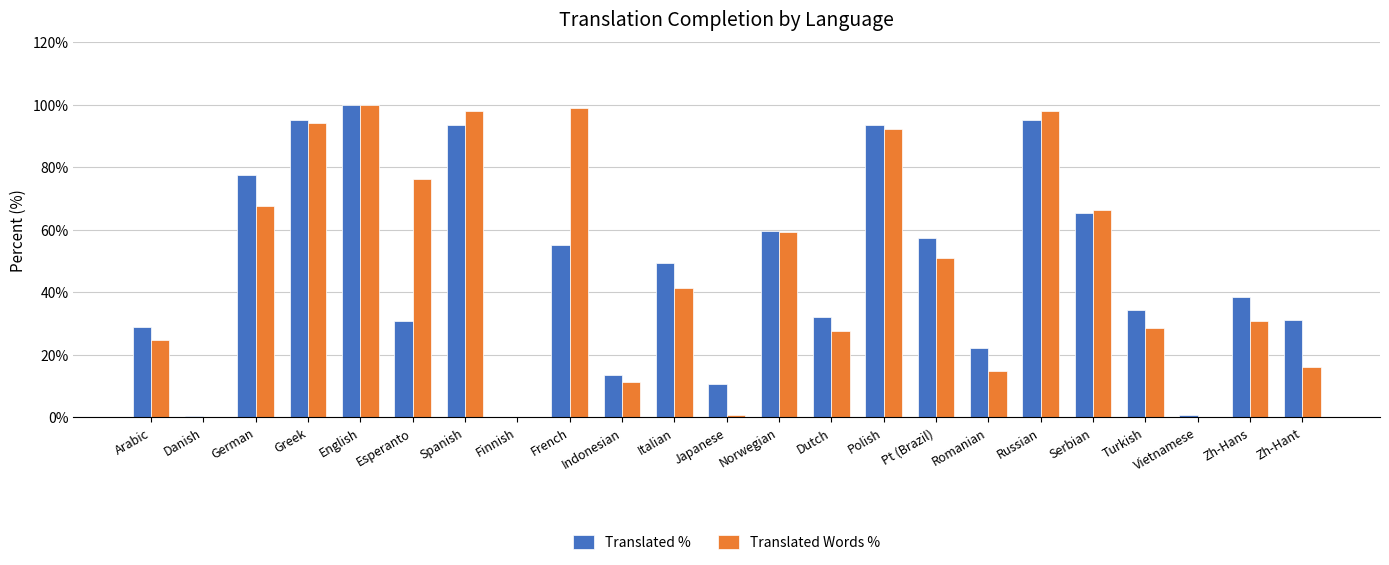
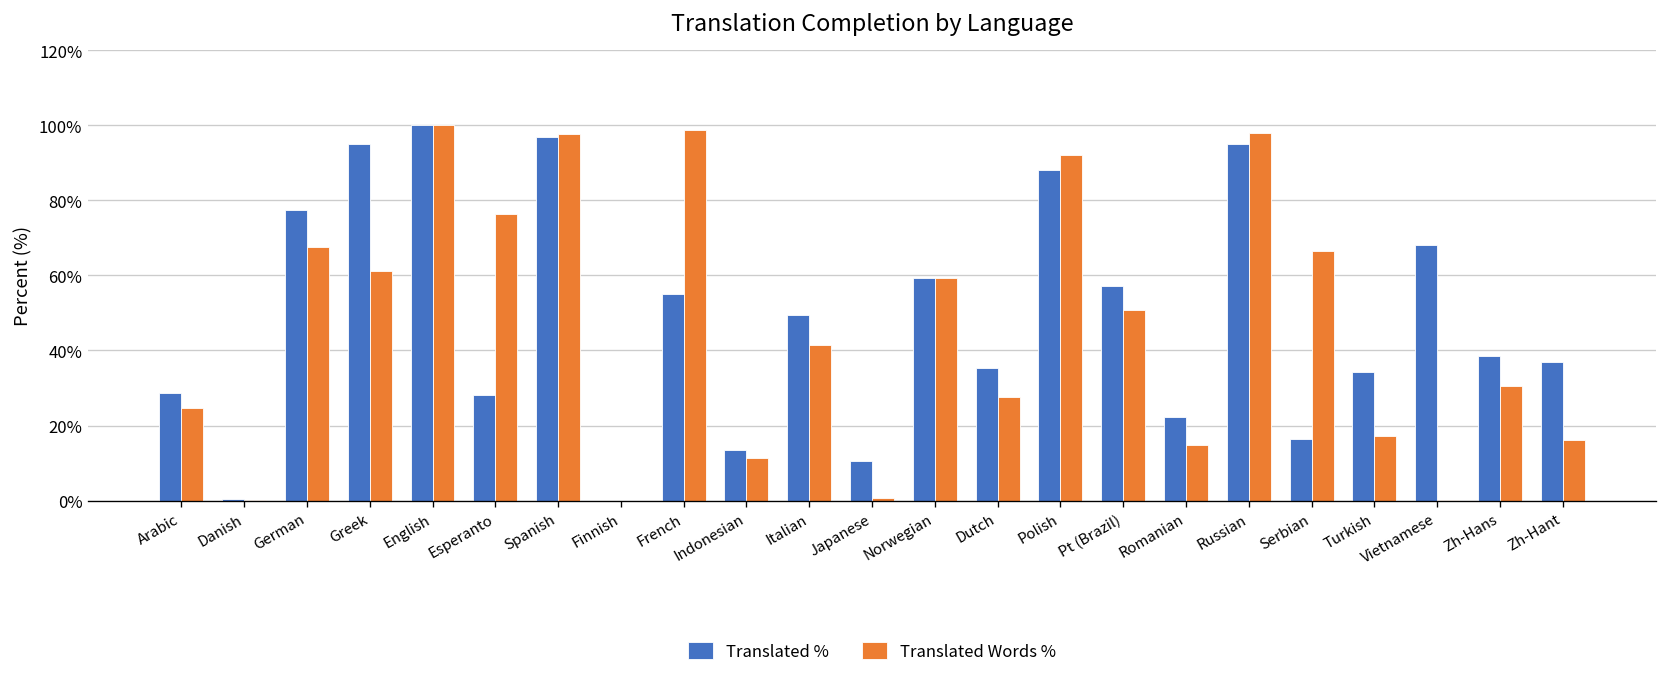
Translated Words %, Greek: 94% -> 61%
Translated %, Esperanto: 31% -> 28%
Translated %, Spanish: 93% -> 97%
Translated %, Dutch: 32% -> 35%
Translated %, Polish: 93% -> 88%
Translated %, Serbian: 65% -> 16%
Translated Words %, Turkish: 29% -> 17%
Translated %, Vietnamese: 1% -> 68%
Translated %, Zh-Hant: 31% -> 37%
